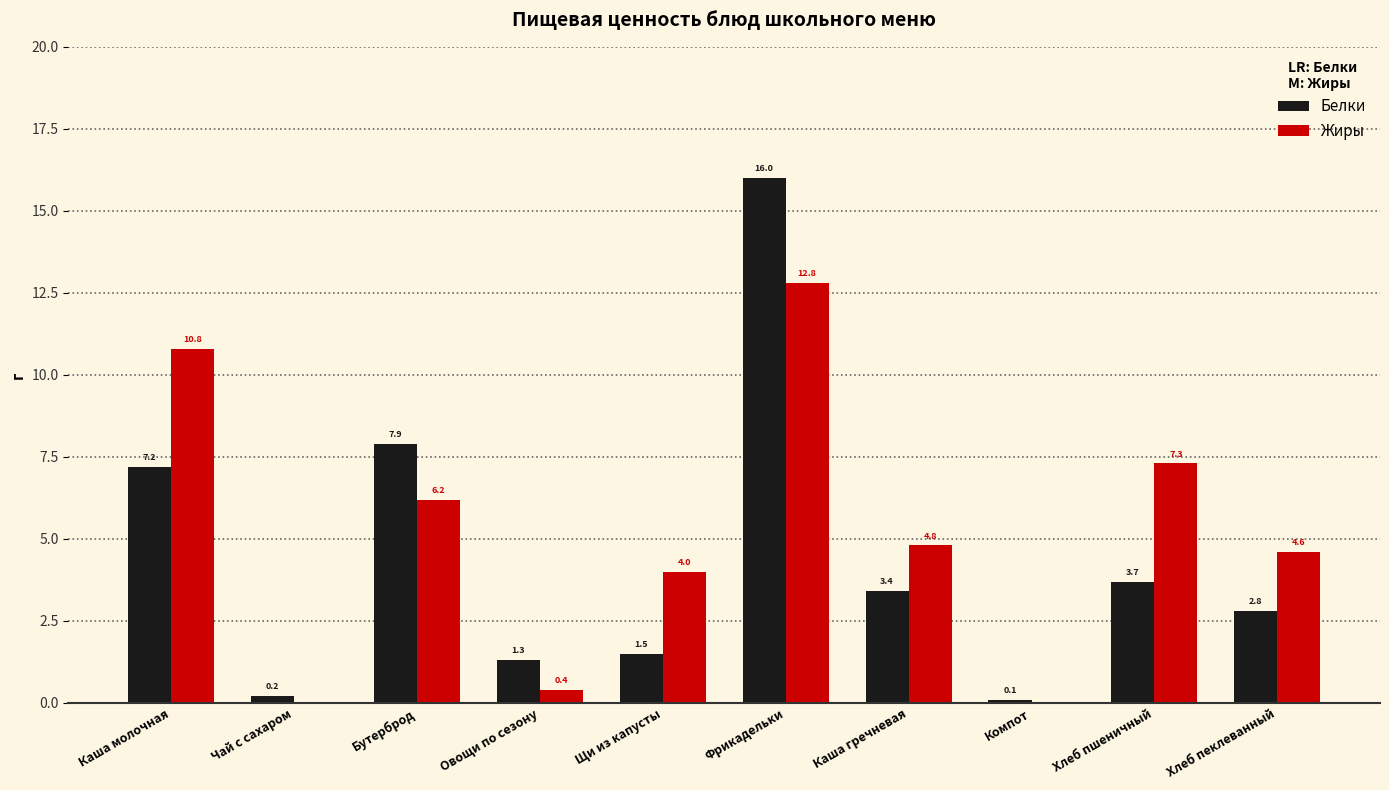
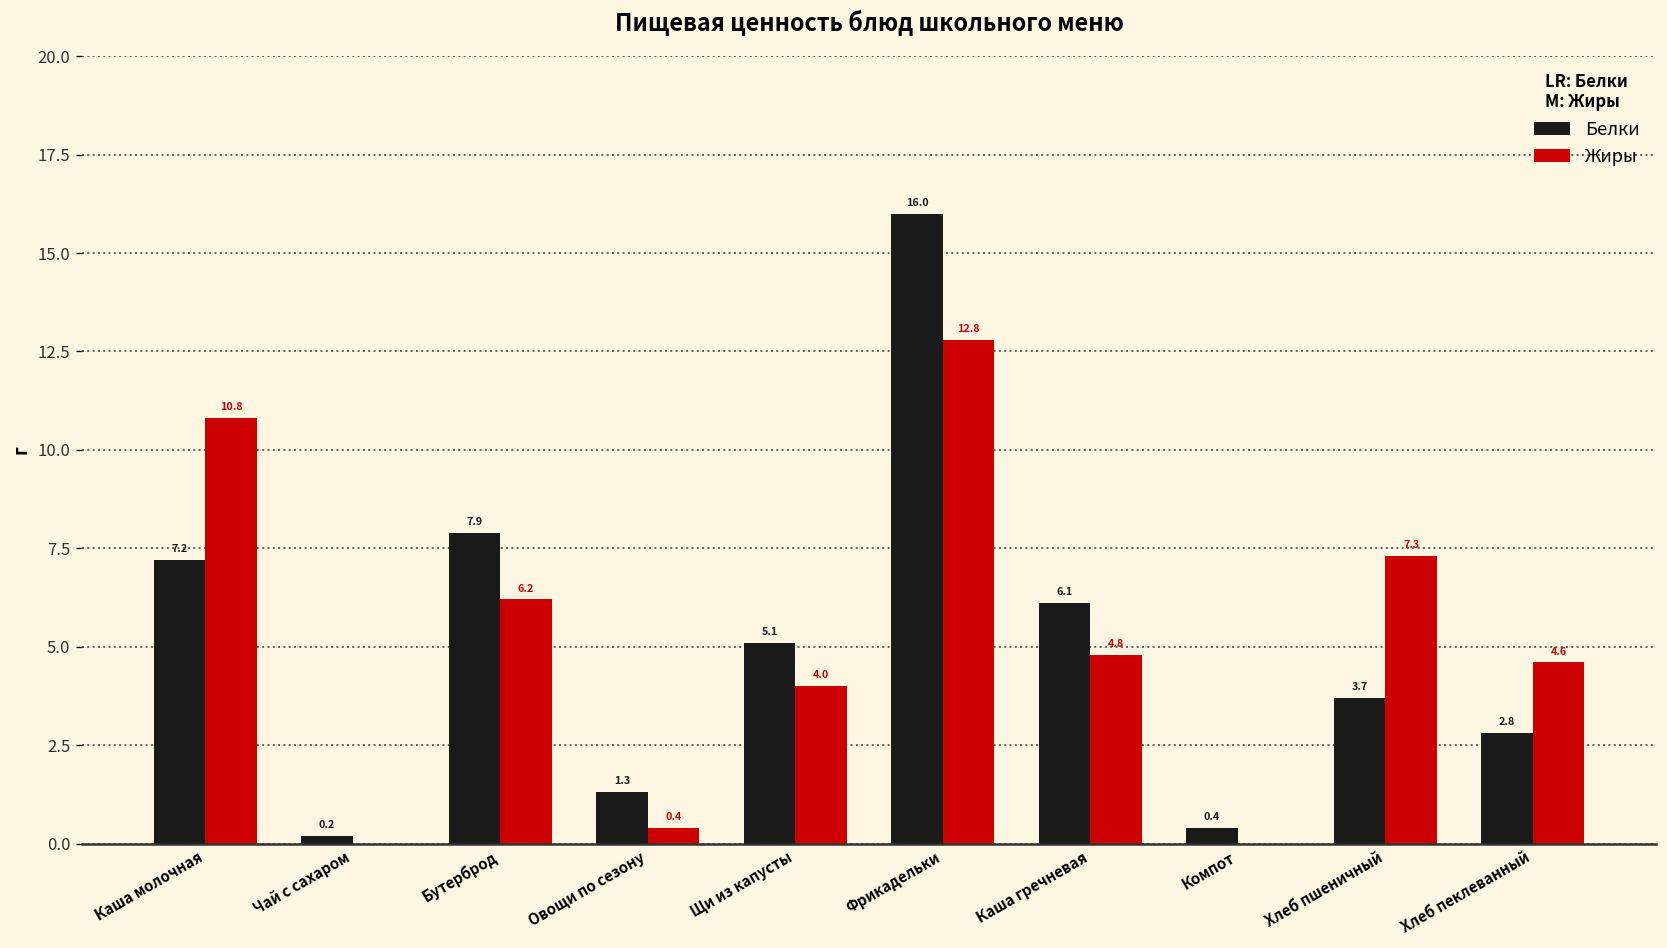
Белки, Щи из капусты: 1.5 -> 5.1
Белки, Каша гречневая: 3.4 -> 6.1
Белки, Компот: 0.1 -> 0.4
